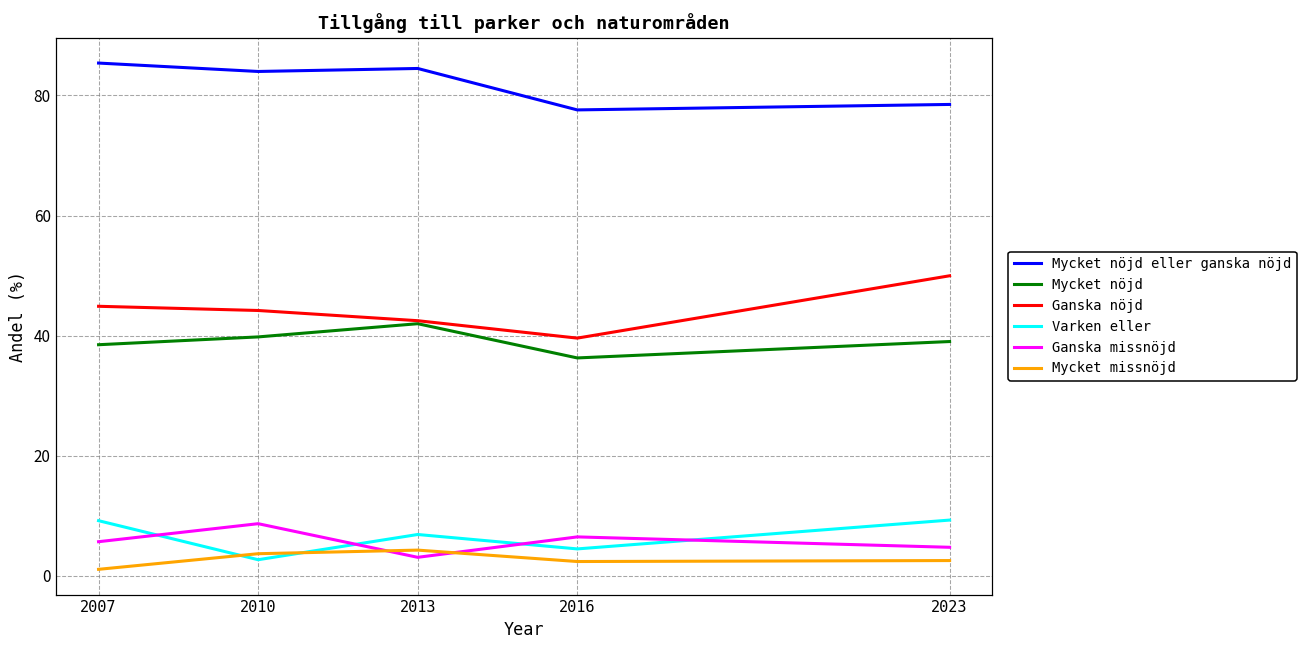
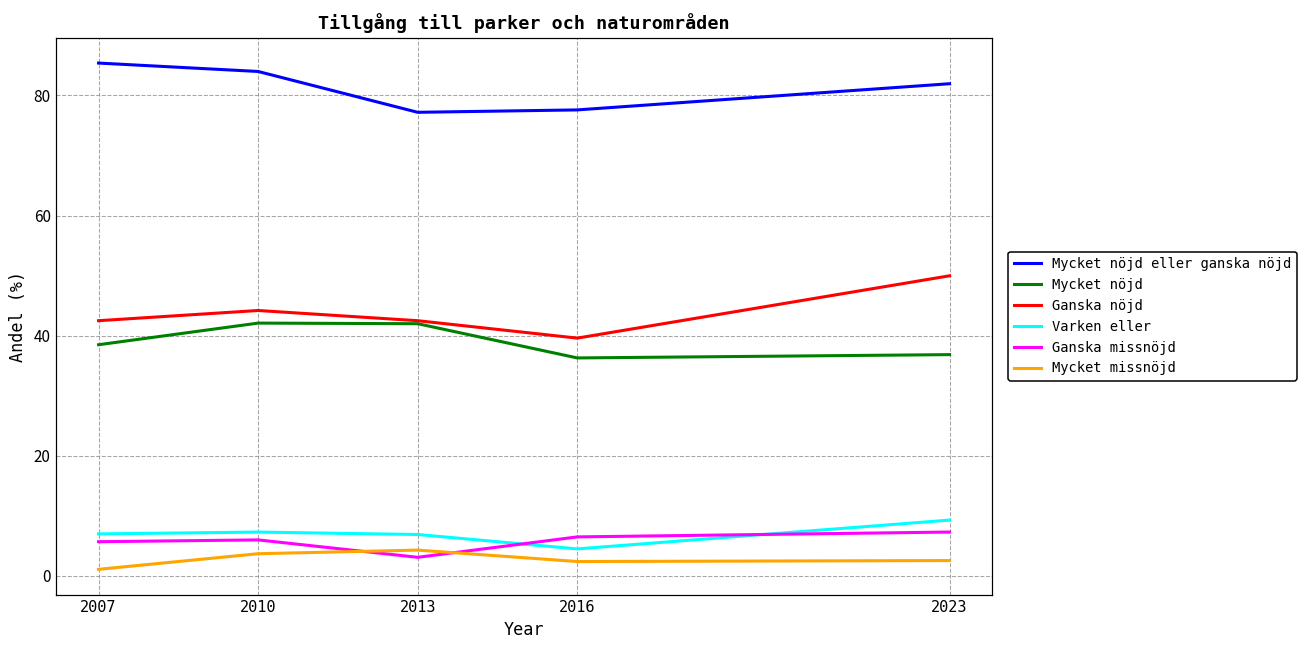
Ganska nöjd, 2007: 45 -> 43
Varken eller, 2007: 9 -> 7
Mycket nöjd, 2010: 40 -> 42
Varken eller, 2010: 3 -> 7
Ganska missnöjd, 2010: 9 -> 6
Mycket nöjd eller ganska nöjd, 2013: 85 -> 77
Mycket nöjd eller ganska nöjd, 2023: 79 -> 82
Mycket nöjd, 2023: 39 -> 37
Ganska missnöjd, 2023: 5 -> 7
